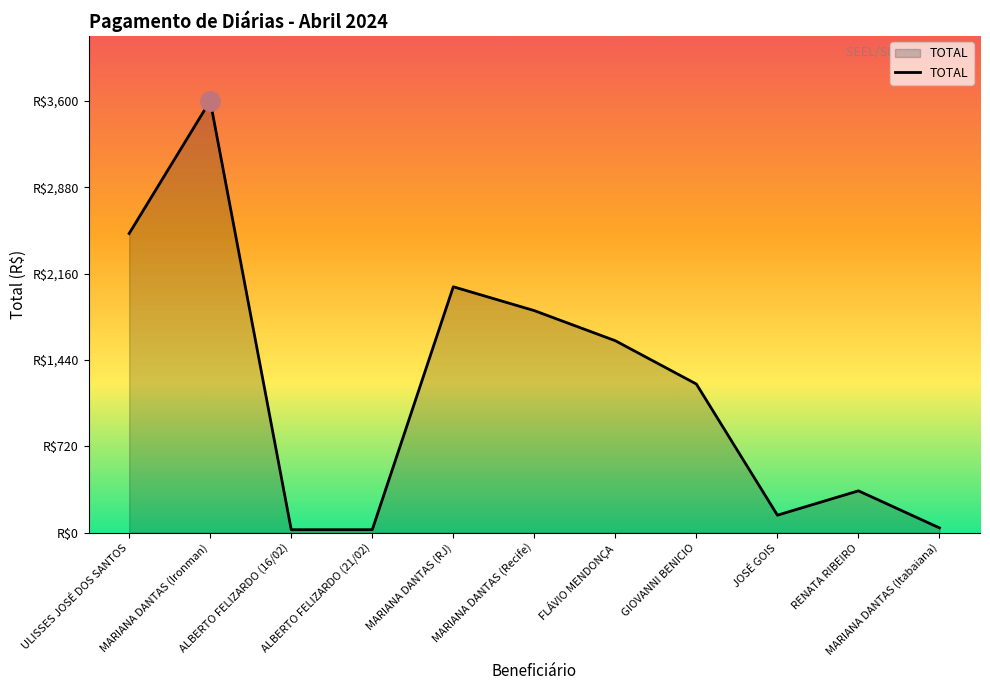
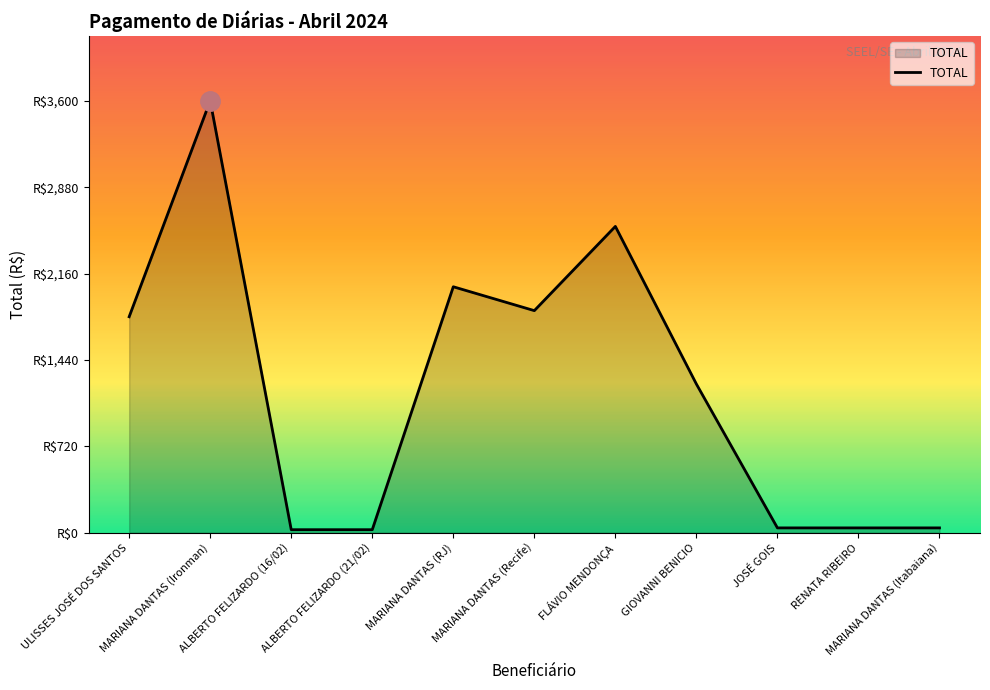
TOTAL, ULISSES JOSÉ DOS SANTOS: R$2,490 -> R$1,800
TOTAL, FLÁVIO MENDONÇA: R$1,600 -> R$2,550
TOTAL, JOSÉ GOIS: R$150 -> R$40
TOTAL, RENATA RIBEIRO: R$350 -> R$40
